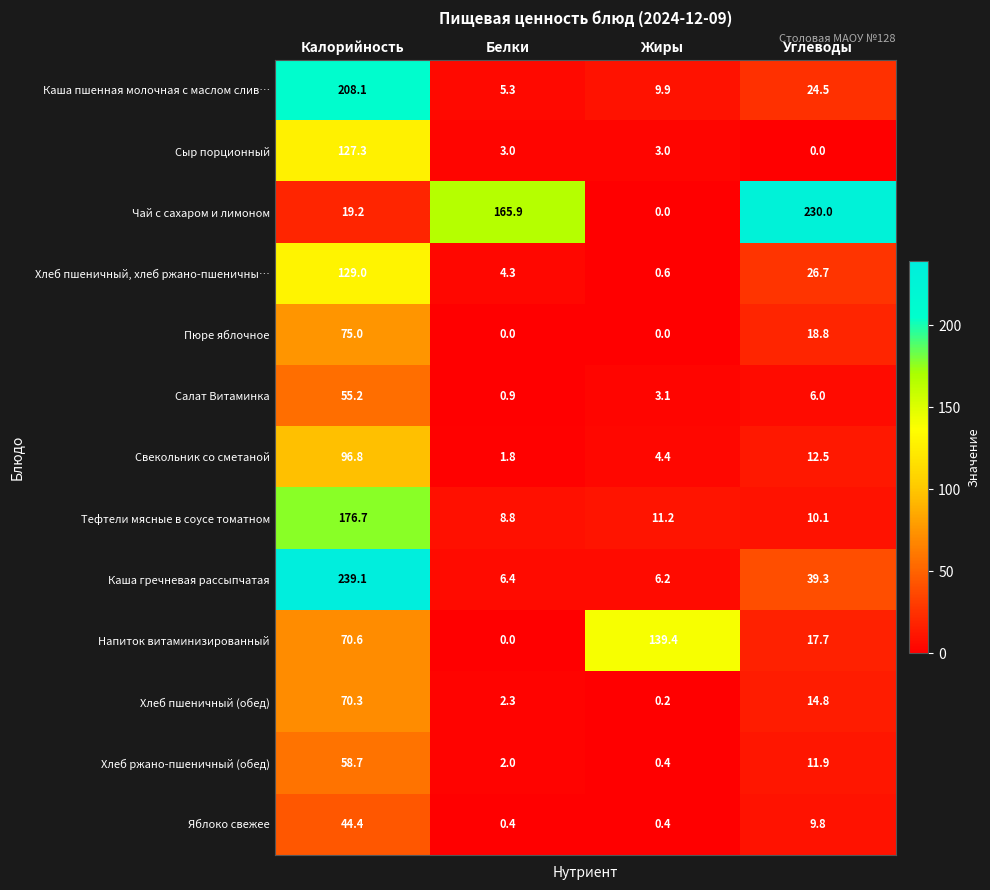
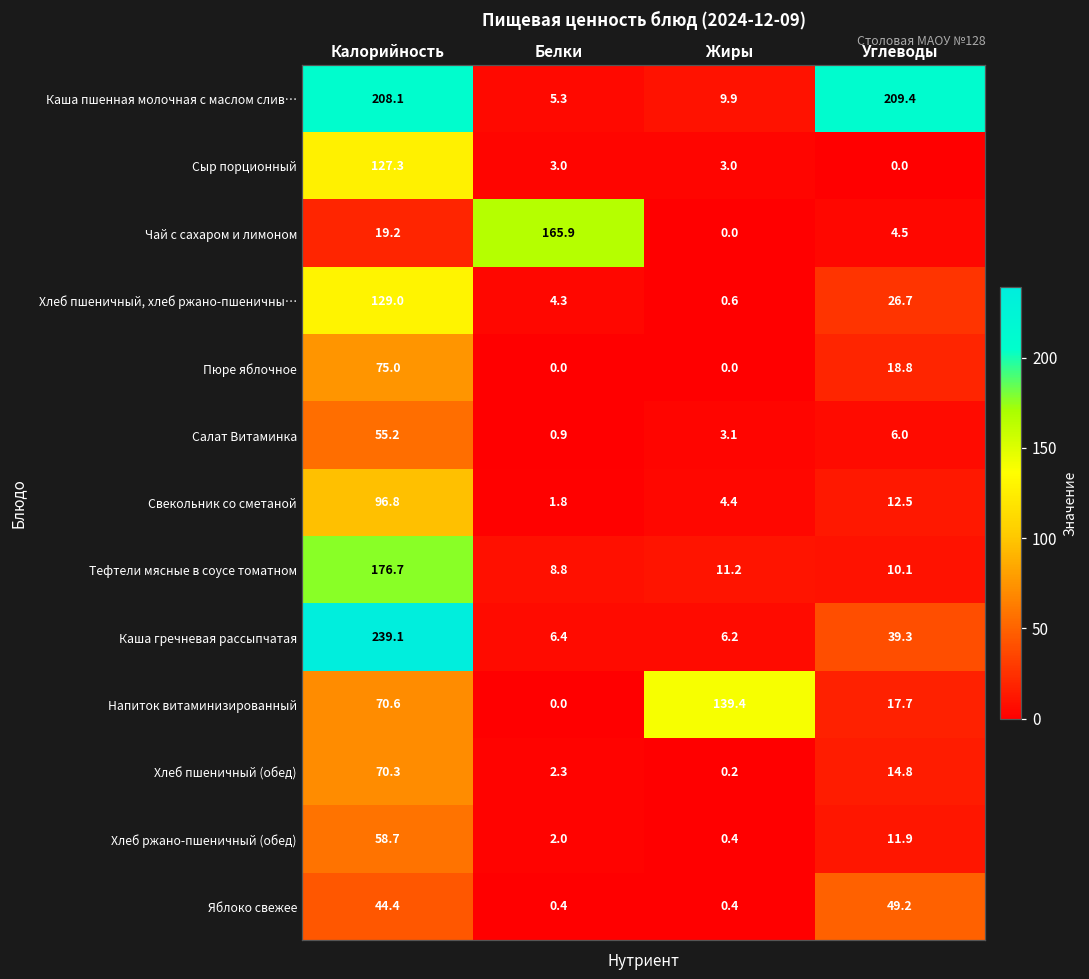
Каша пшенная молочная с маслом слив…, Углеводы: 24.5 -> 209.4
Чай с сахаром и лимоном, Углеводы: 230.0 -> 4.5
Яблоко свежее, Углеводы: 9.8 -> 49.2
